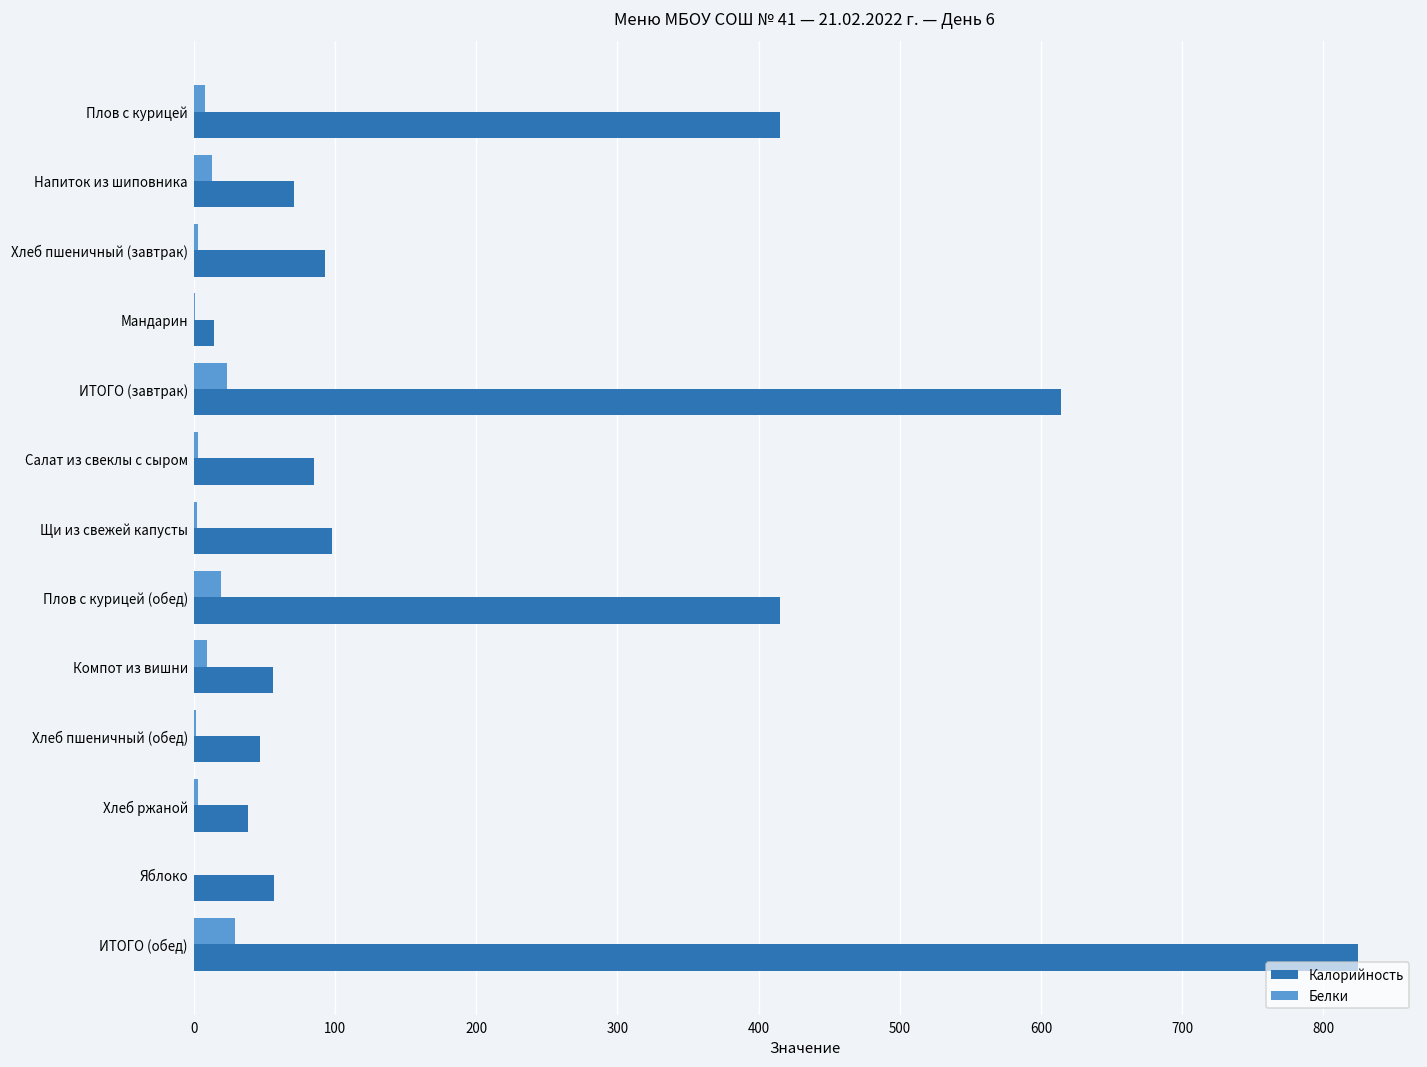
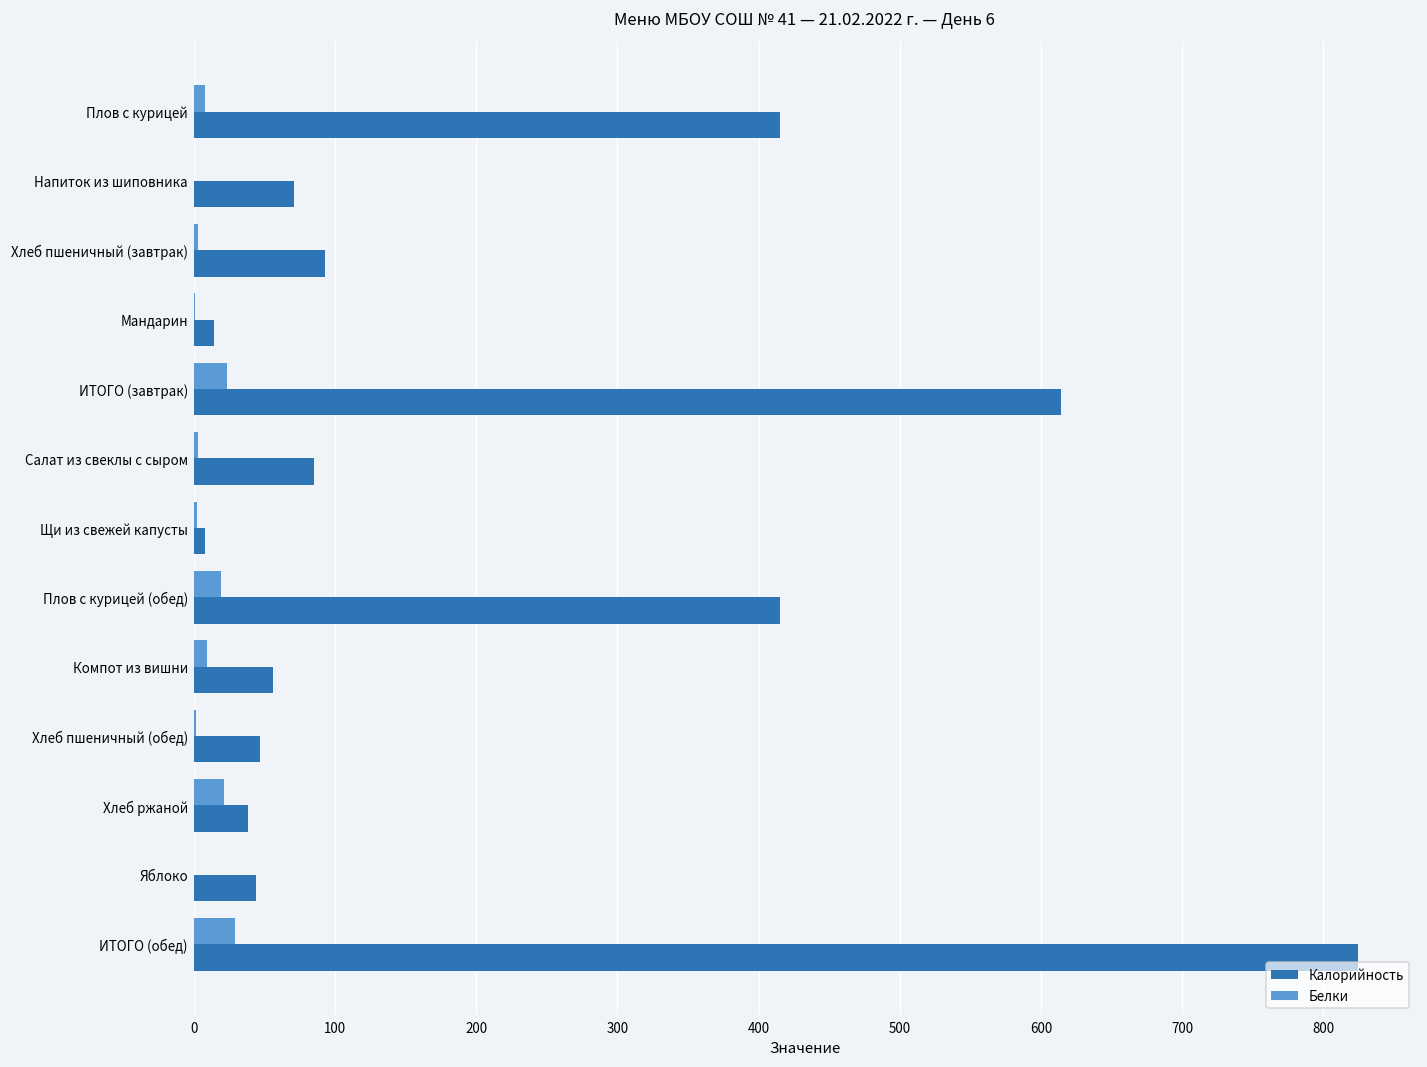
Белки, Напиток из шиповника: 13 -> 0
Калорийность, Щи из свежей капусты: 98 -> 8
Белки, Хлеб ржаной: 3 -> 21
Калорийность, Яблоко: 57 -> 44
